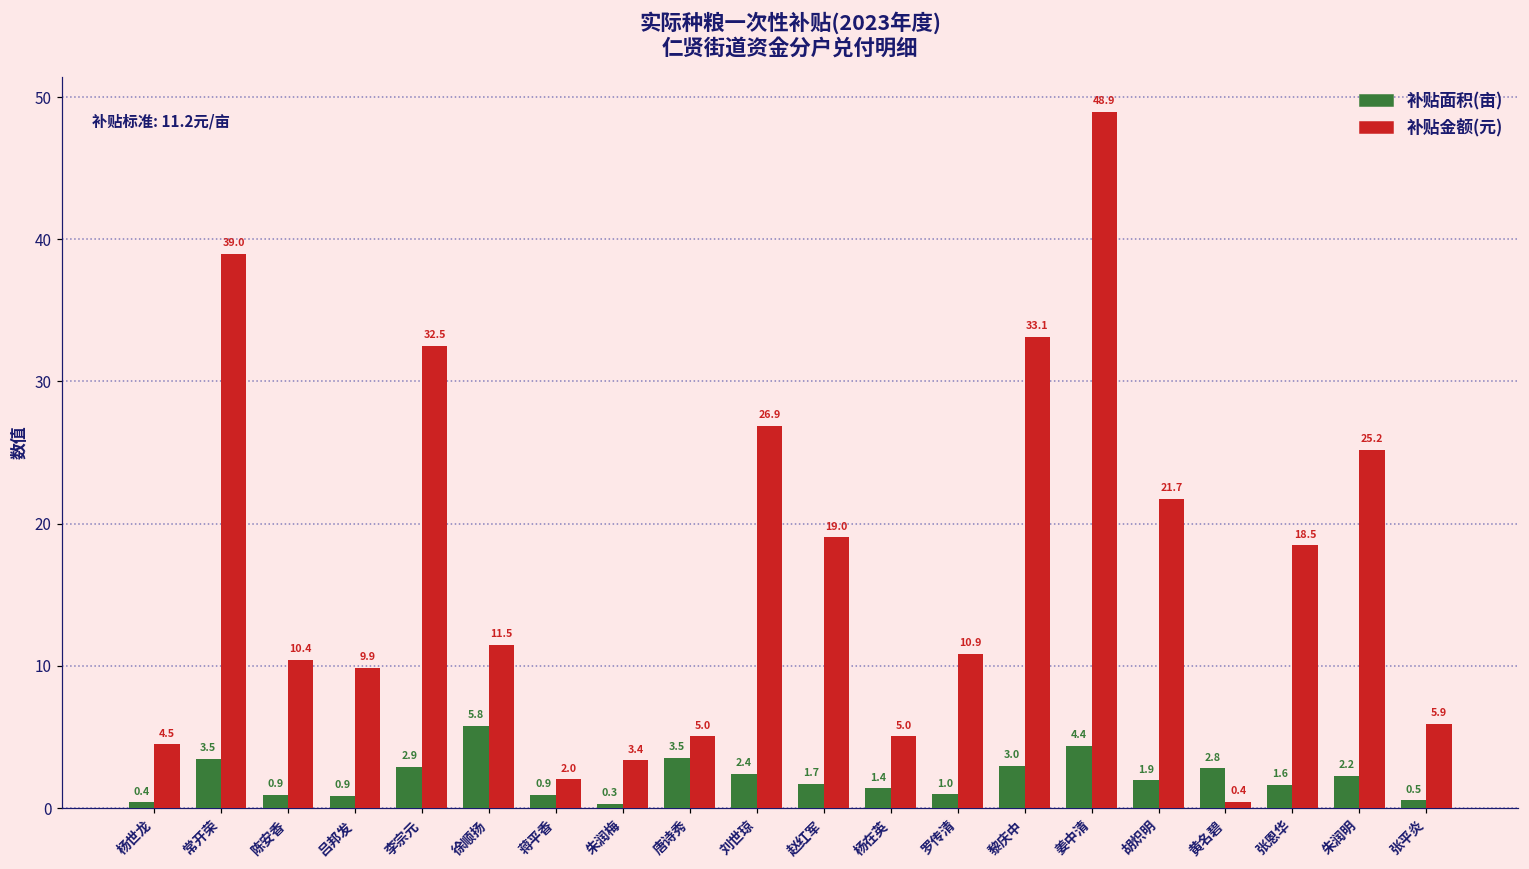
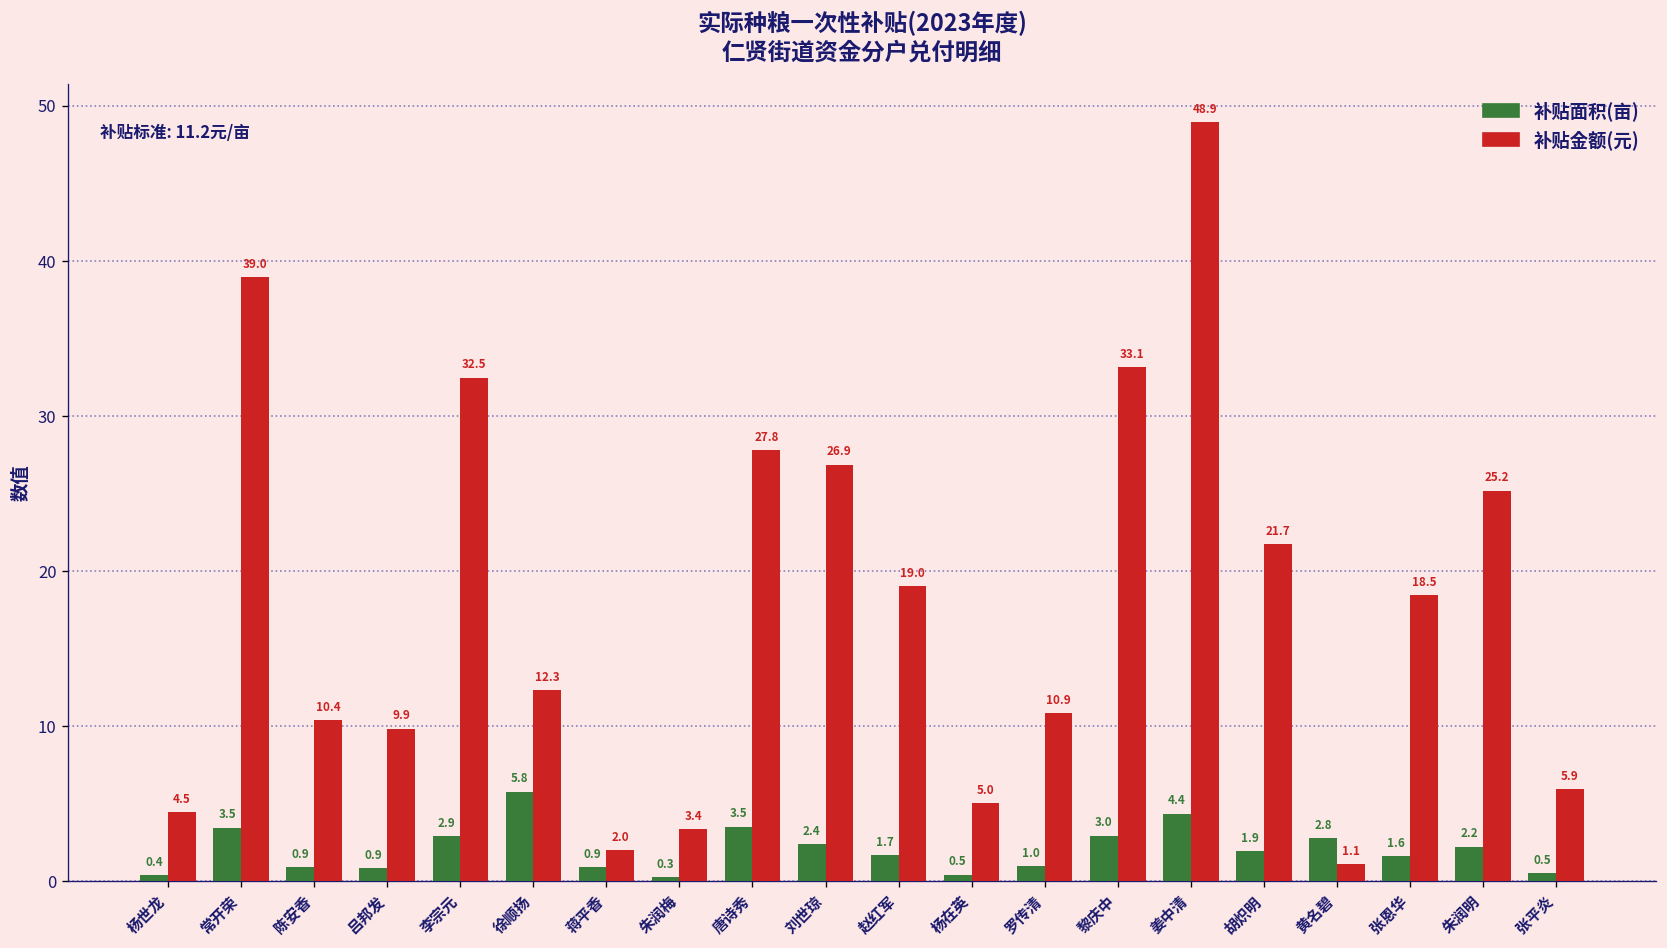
补贴金额(元), 徐顺扬: 11.5 -> 12.3
补贴金额(元), 唐诗秀: 5.0 -> 27.8
补贴面积(亩), 杨在英: 1.4 -> 0.5
补贴金额(元), 黄名碧: 0.4 -> 1.1
